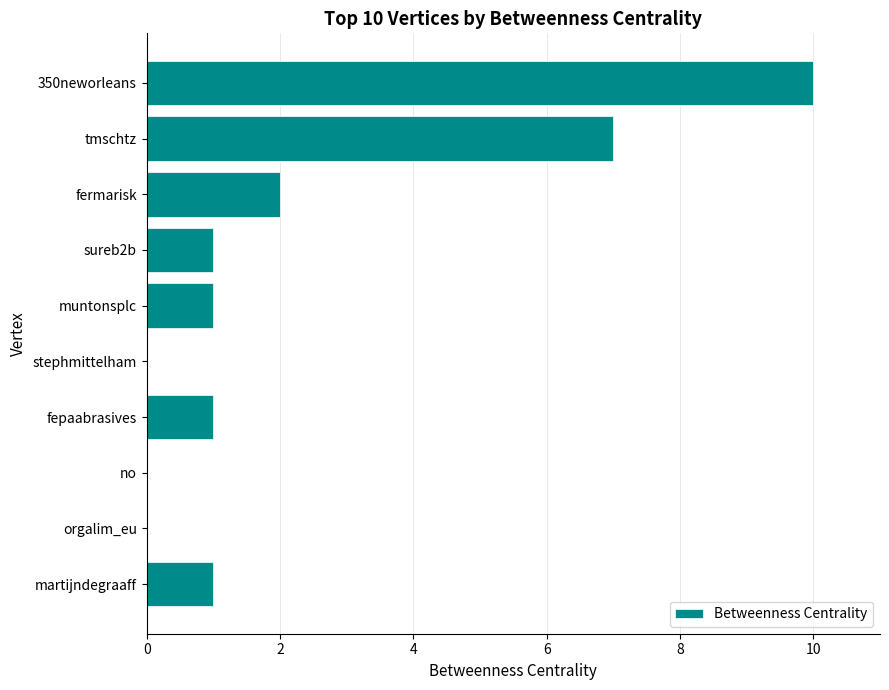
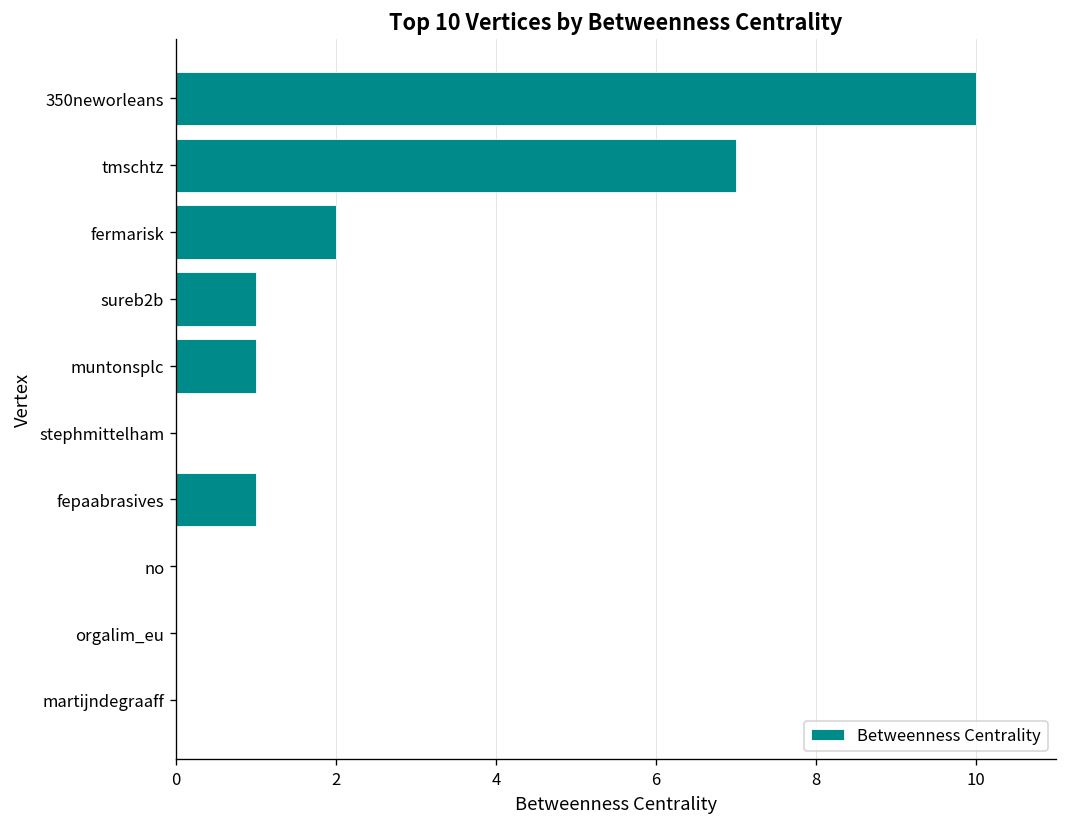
martijndegraaff: 1 -> 0
